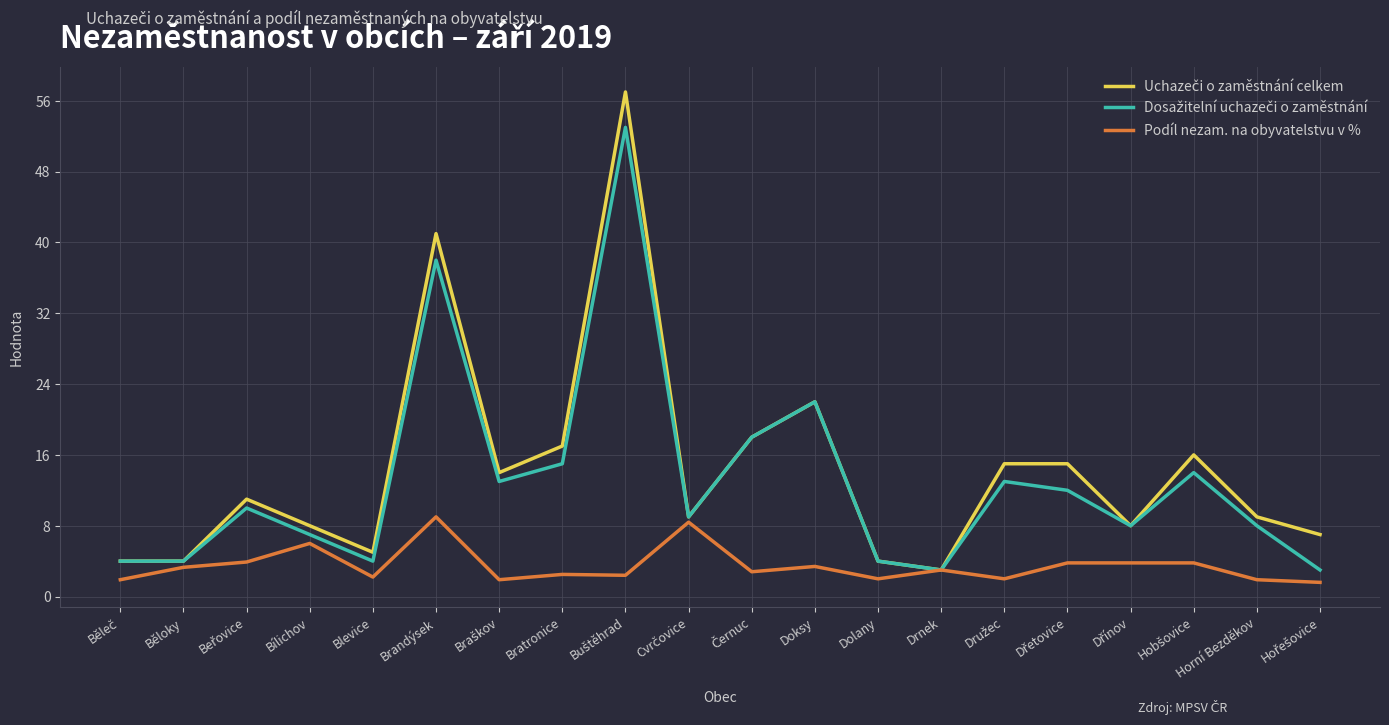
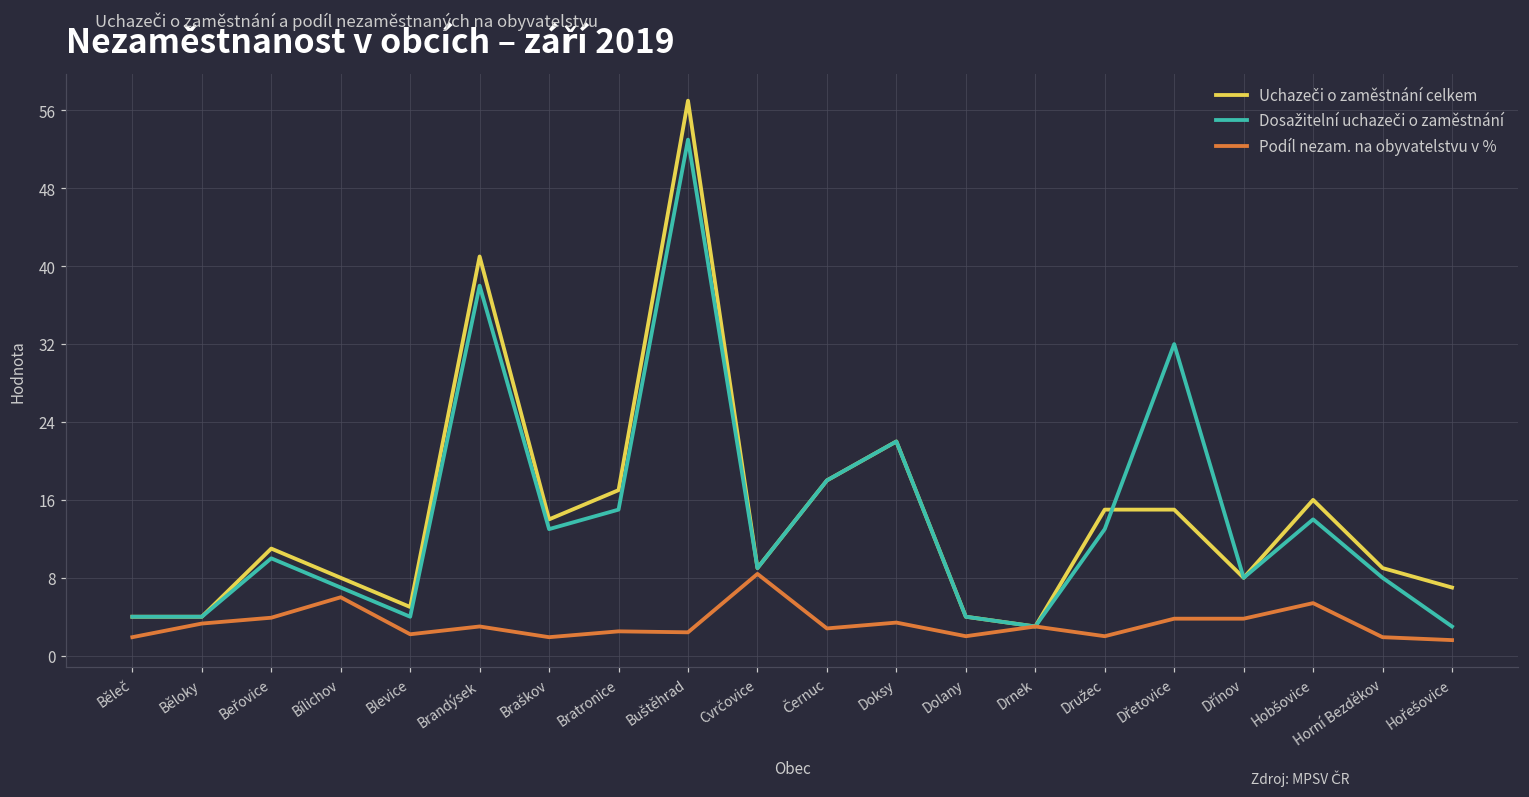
Podíl nezam. na obyvatelstvu v %, Brandýsek: 9 -> 3
Dosažitelní uchazeči o zaměstnání, Dřetovice: 12 -> 32
Podíl nezam. na obyvatelstvu v %, Hobšovice: 4 -> 5
